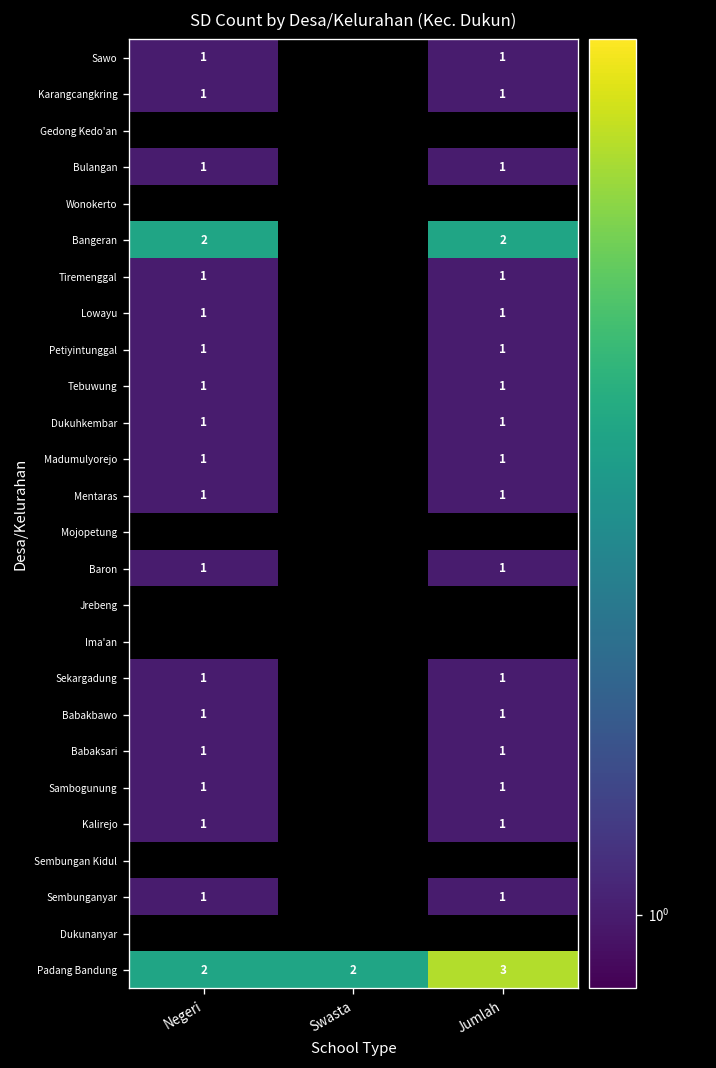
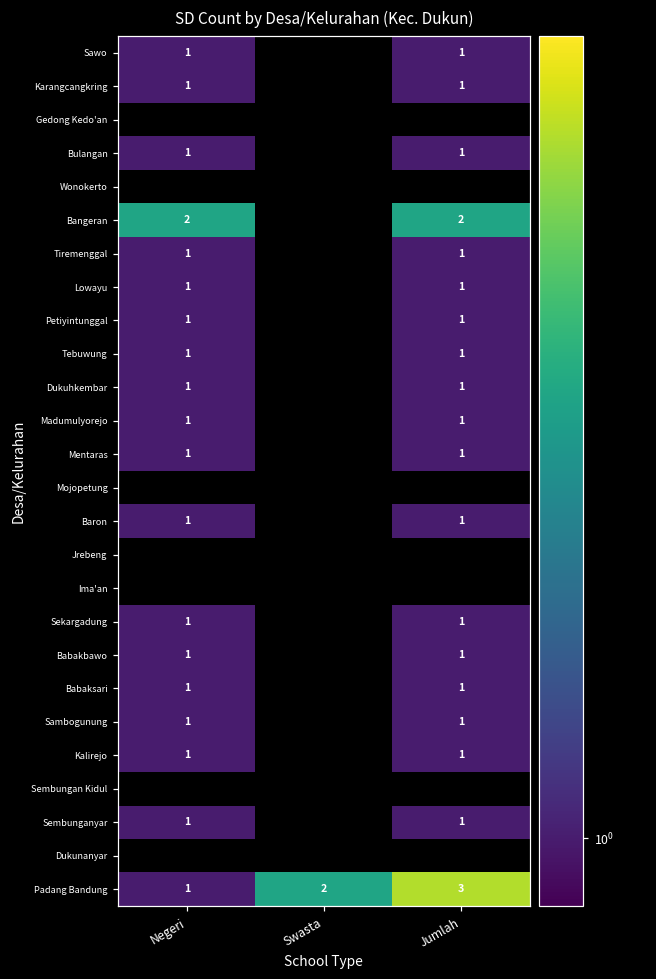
Padang Bandung, Negeri: 2 -> 1
